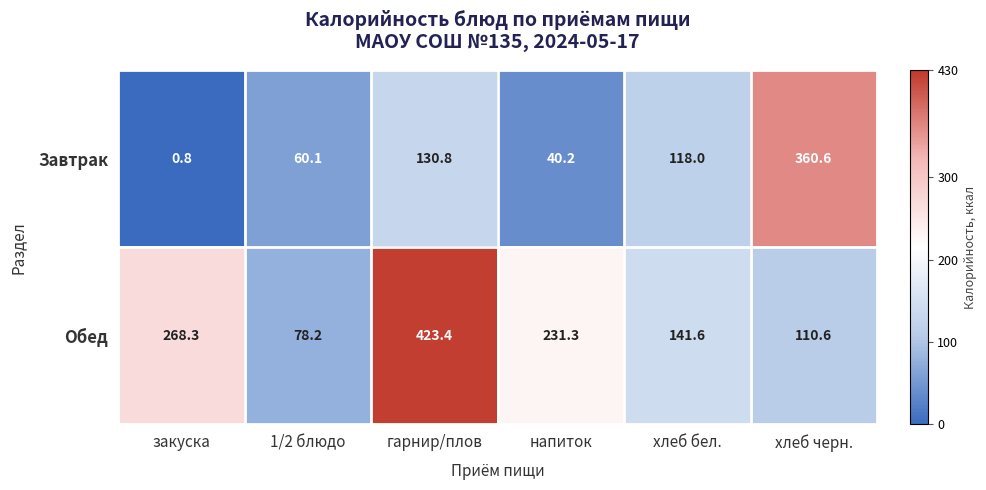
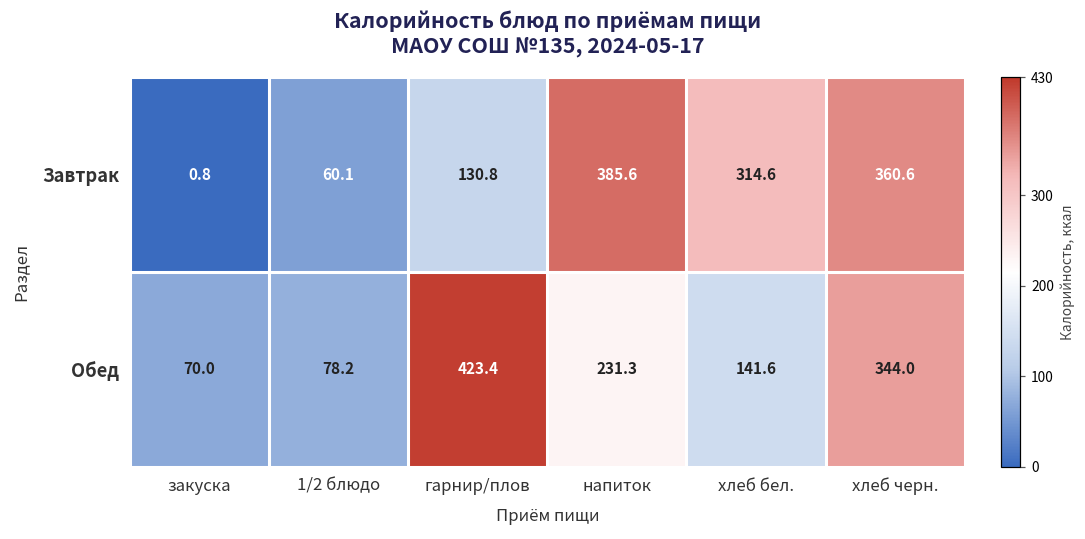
Завтрак, напиток: 40.2 -> 385.6
Завтрак, хлеб бел.: 118.0 -> 314.6
Обед, закуска: 268.3 -> 70.0
Обед, хлеб черн.: 110.6 -> 344.0
